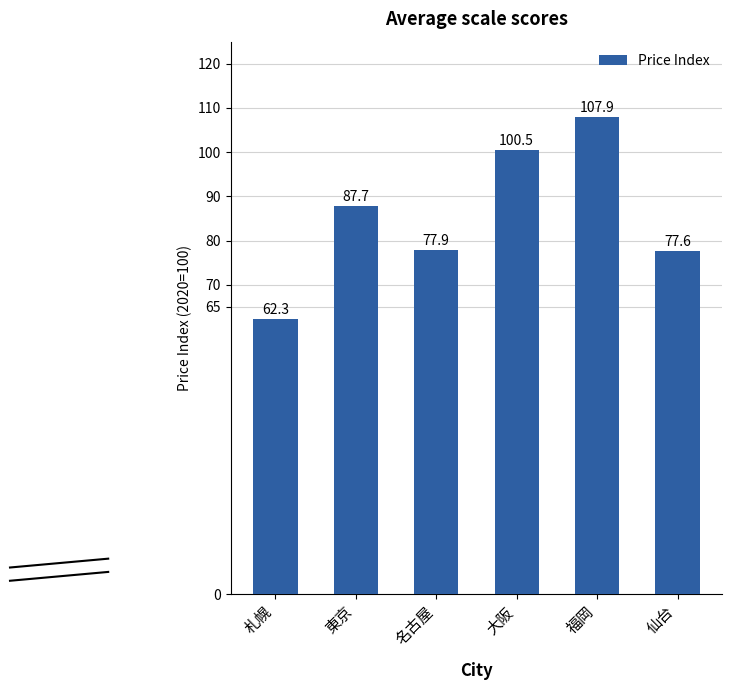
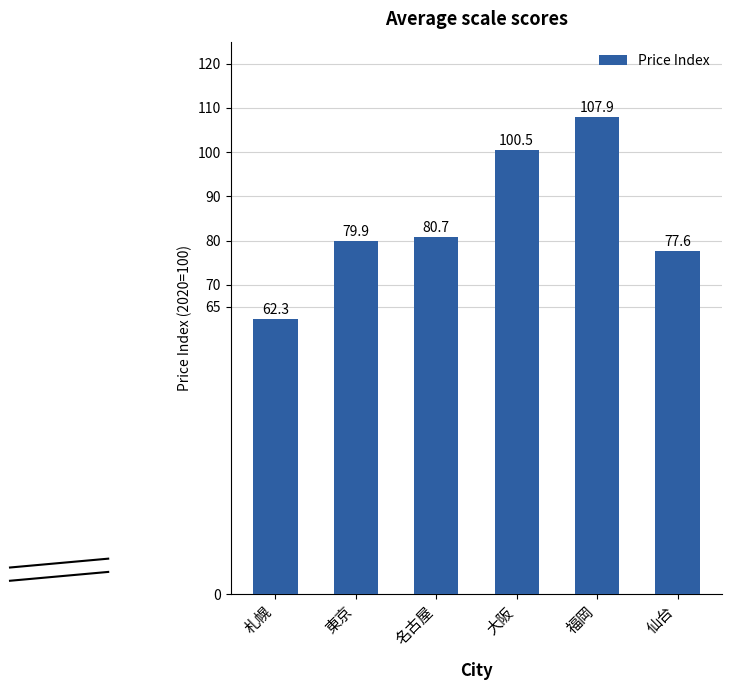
東京: 87.7 -> 79.9
名古屋: 77.9 -> 80.7
